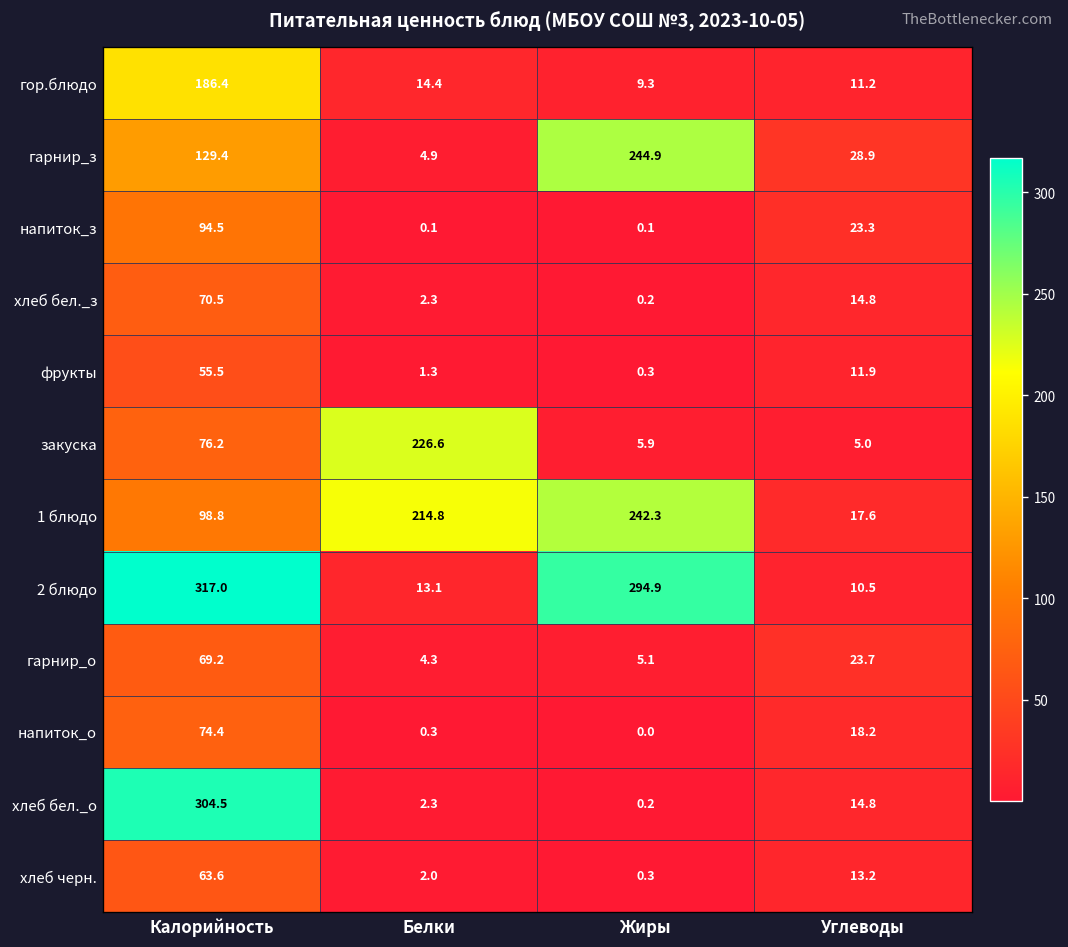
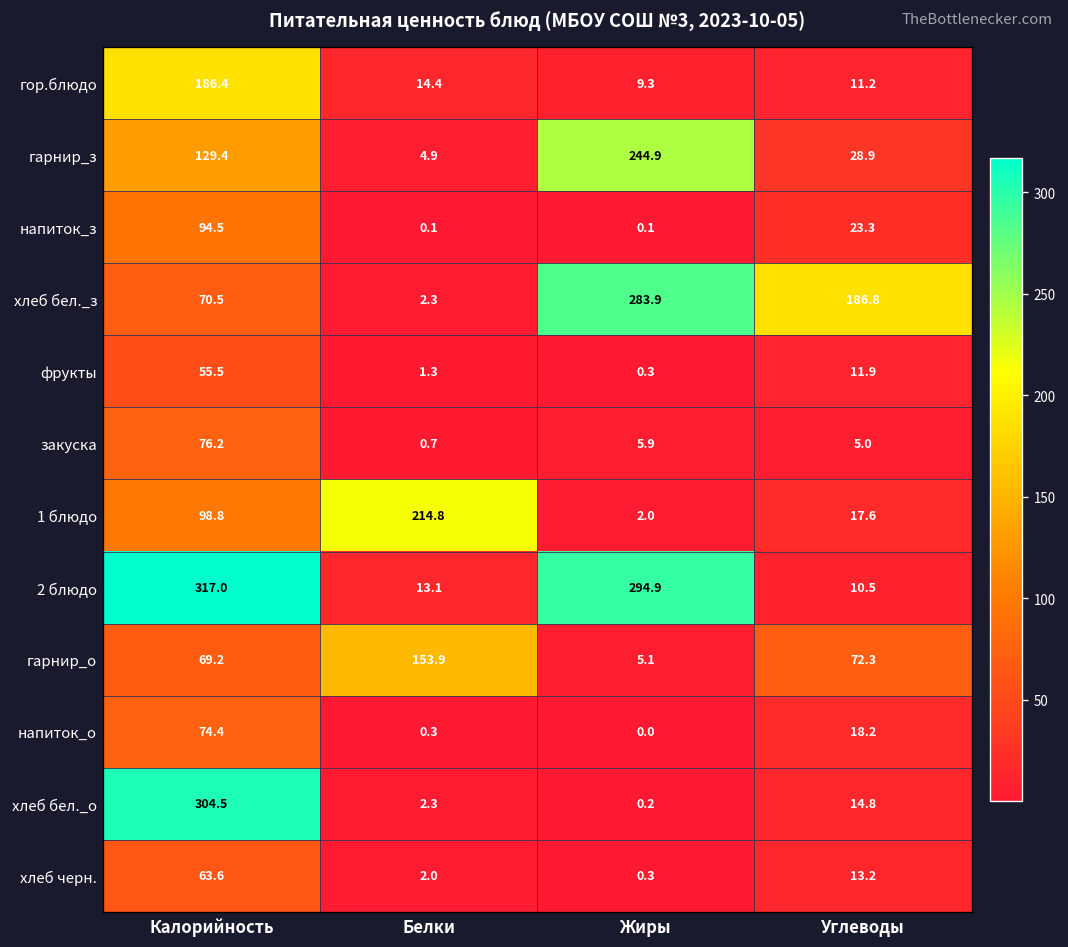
хлеб бел._з, Жиры: 0.2 -> 283.9
хлеб бел._з, Углеводы: 14.8 -> 186.8
закуска, Белки: 226.6 -> 0.7
1 блюдо, Жиры: 242.3 -> 2.0
гарнир_о, Белки: 4.3 -> 153.9
гарнир_о, Углеводы: 23.7 -> 72.3
